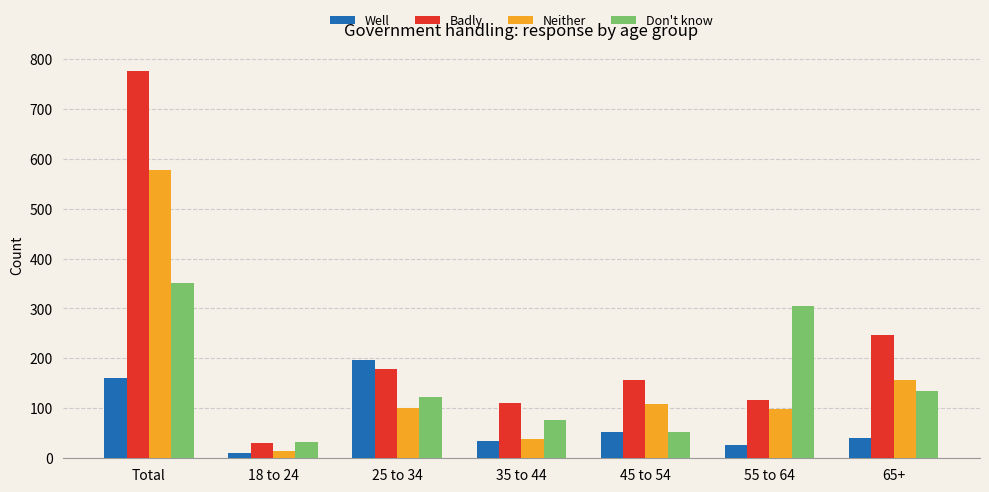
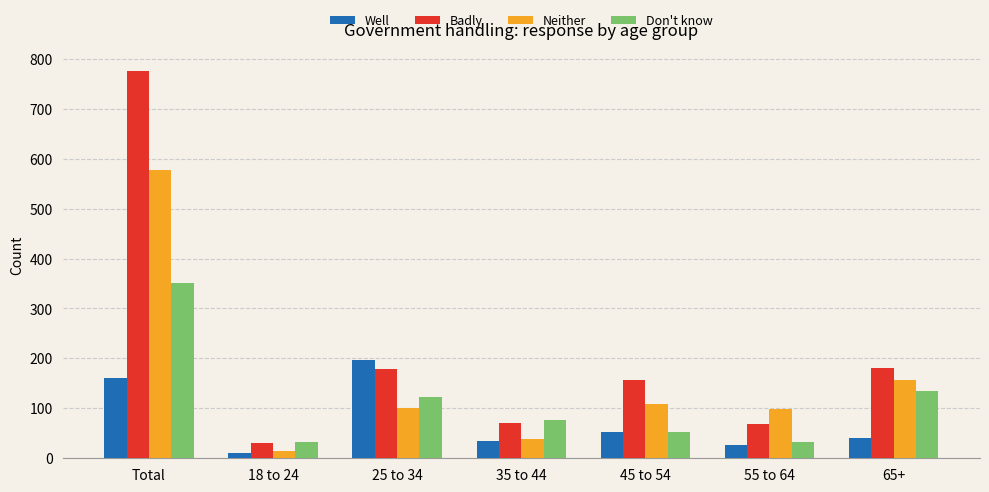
Badly, 35 to 44: 110 -> 70
Badly, 55 to 64: 120 -> 70
Don't know, 55 to 64: 300 -> 30
Badly, 65+: 250 -> 180
